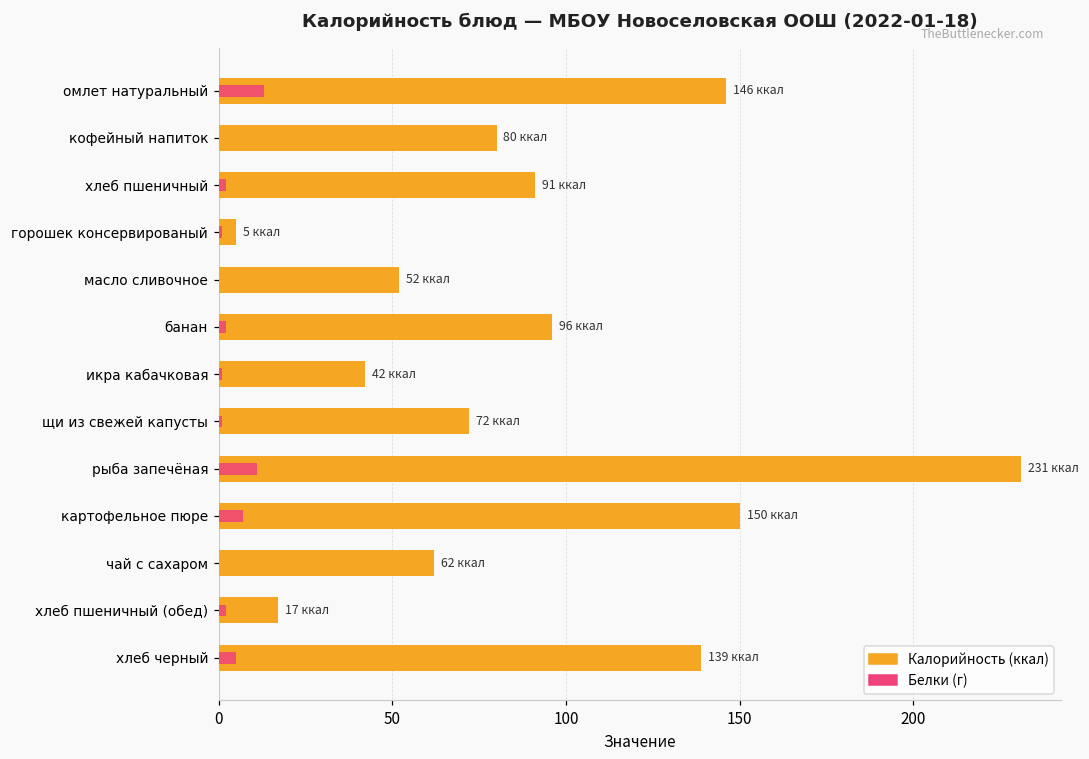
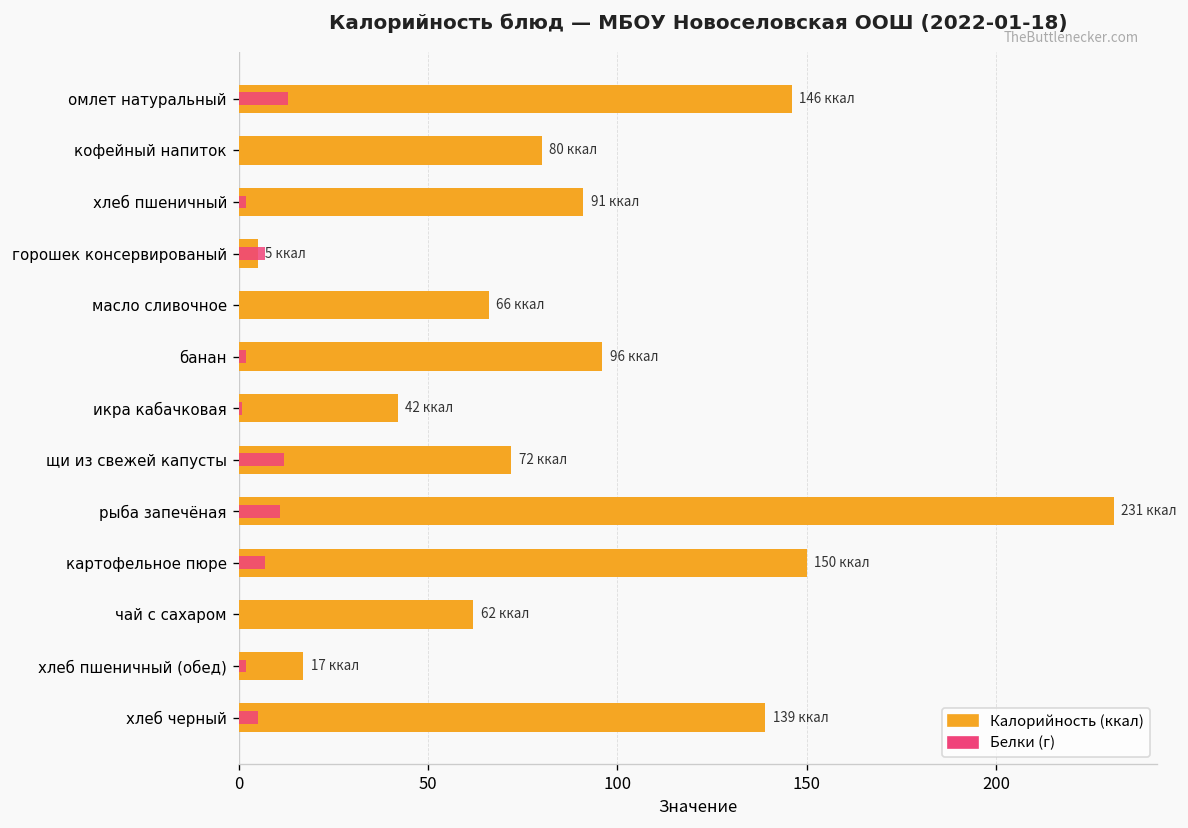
Белки (г), горошек консервированый: 1 -> 7
Калорийность (ккал), масло сливочное: 52 -> 66
Белки (г), щи из свежей капусты: 1 -> 12
